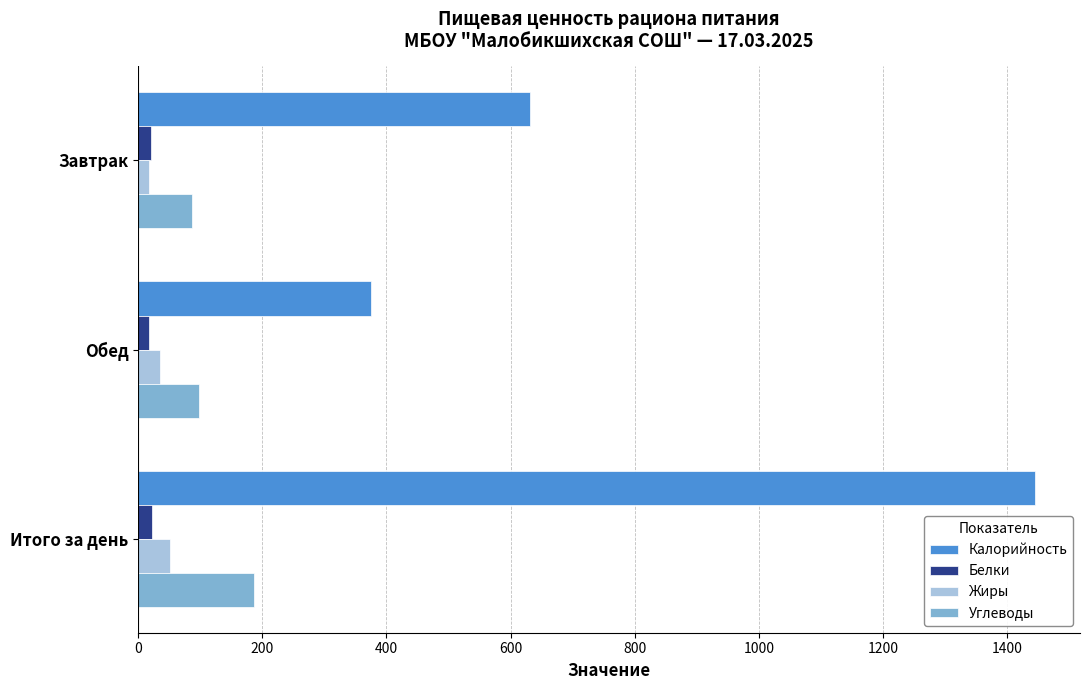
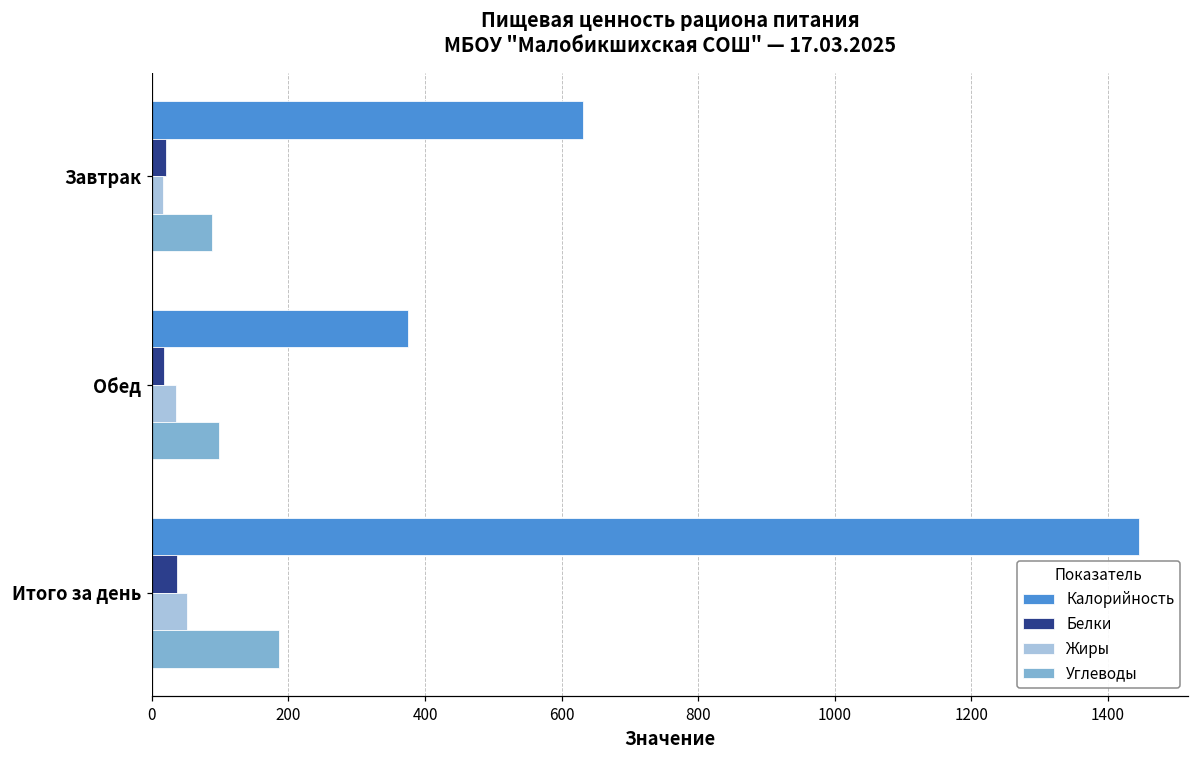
Белки, Итого за день: 20 -> 40
